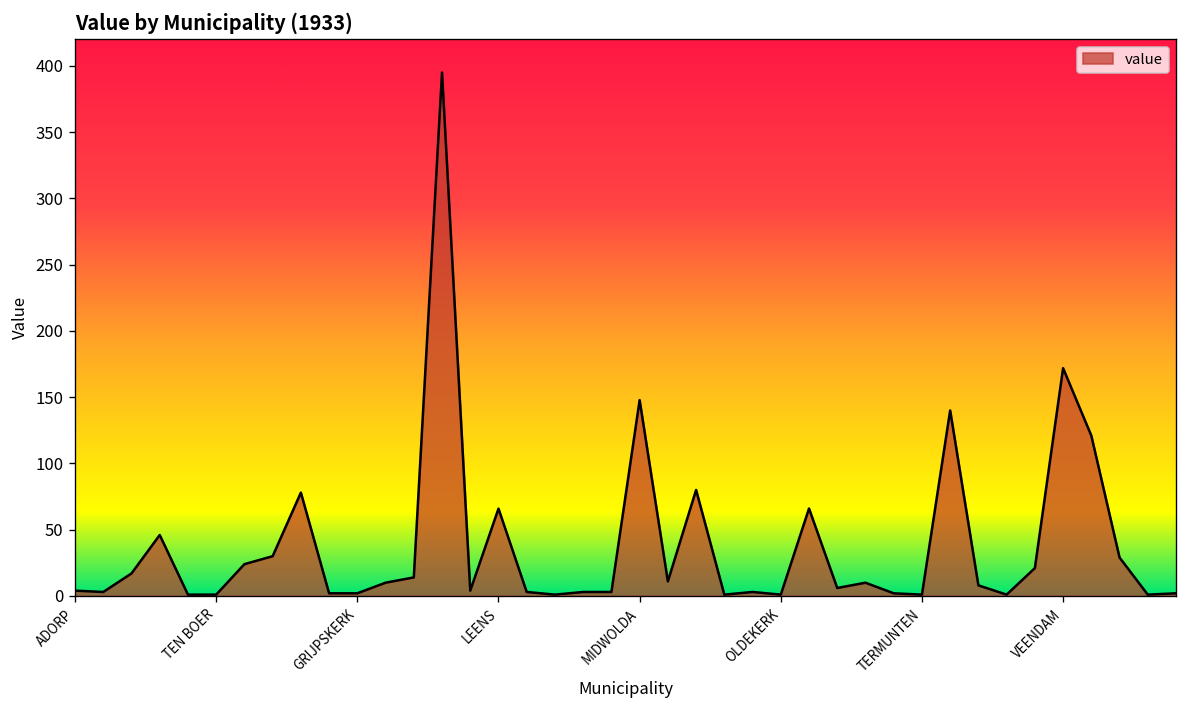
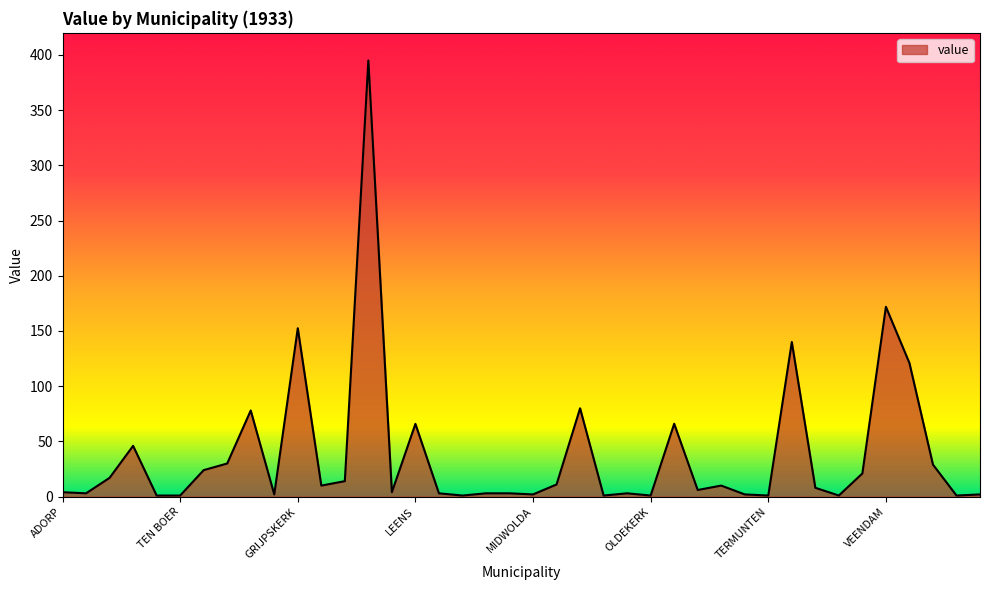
GRIJPSKERK: 2 -> 153
MIDWOLDA: 148 -> 2
